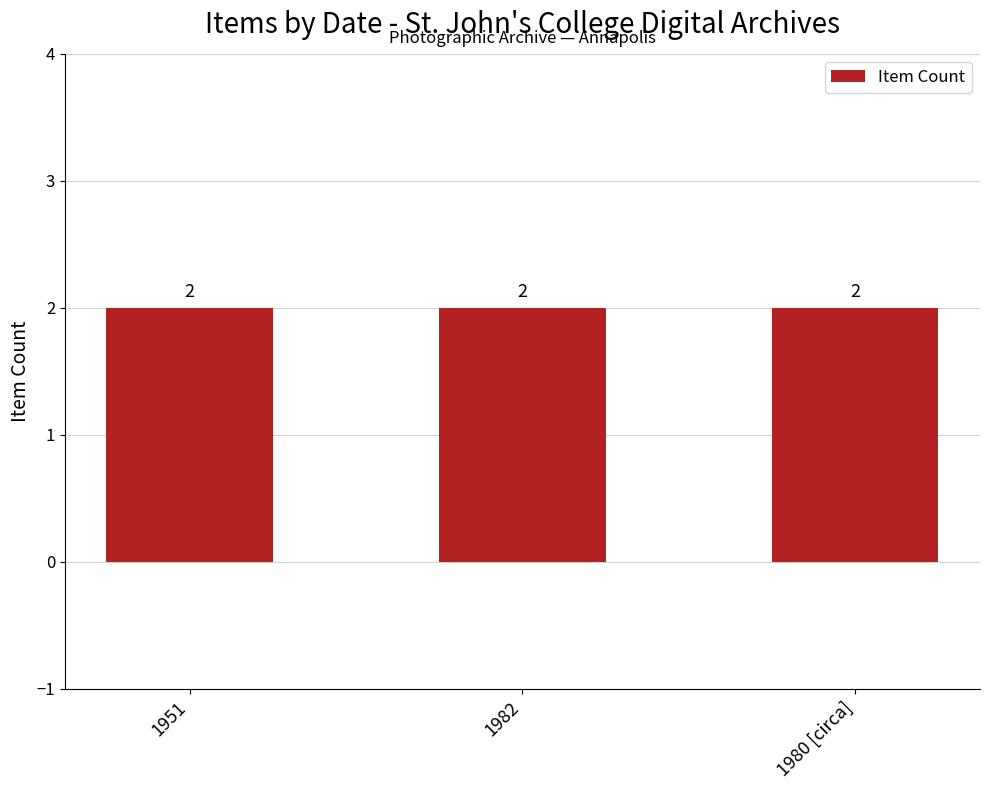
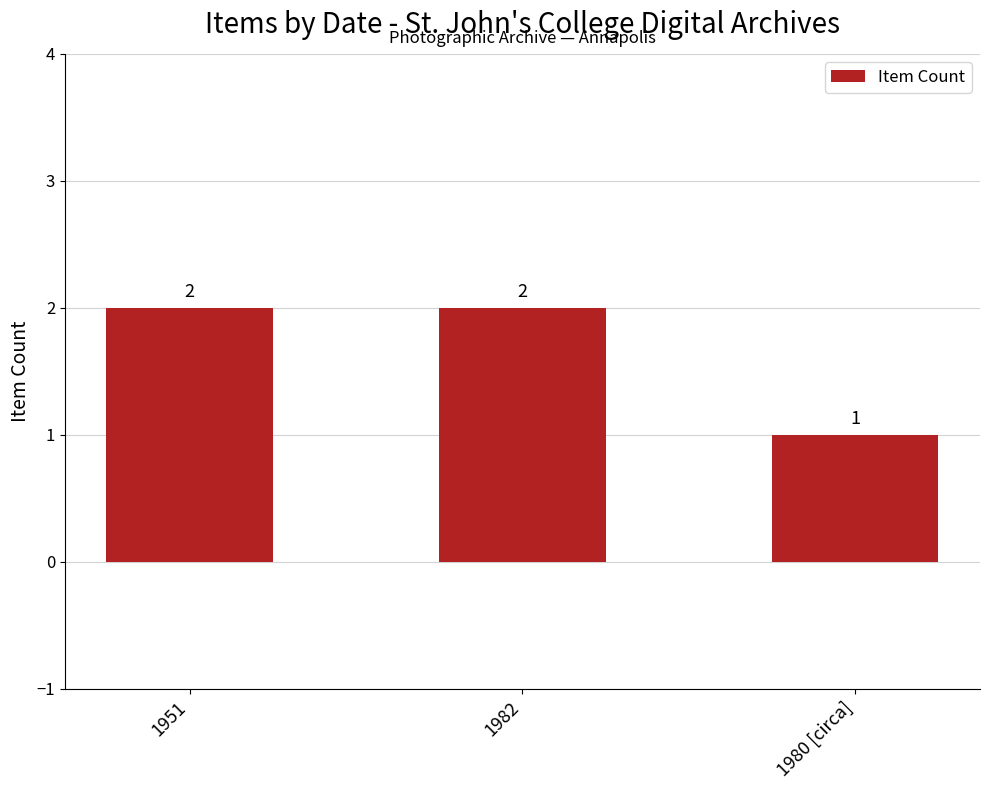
1980 [circa]: 2 -> 1
